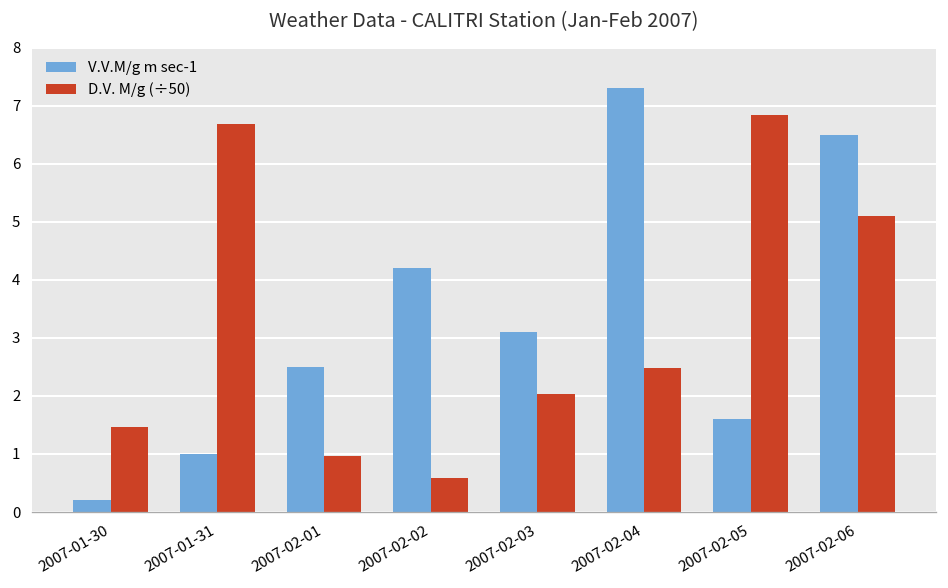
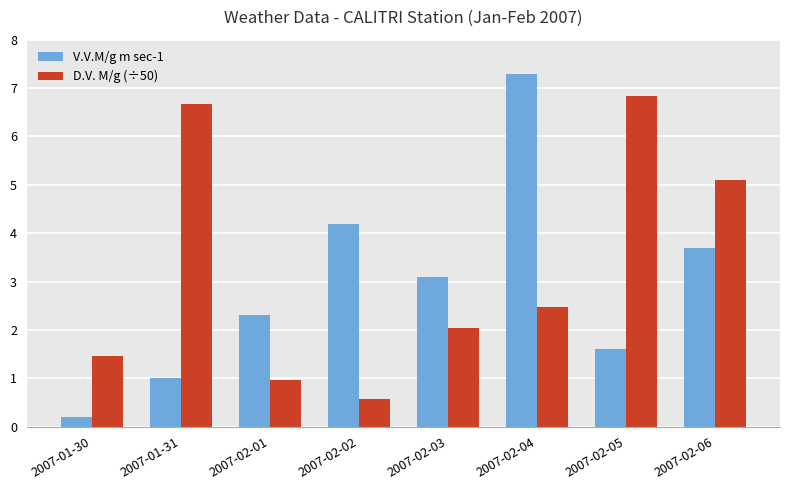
V.V.M/g m sec-1, 2007-02-01: 2.5 -> 2.3
V.V.M/g m sec-1, 2007-02-06: 6.5 -> 3.7
